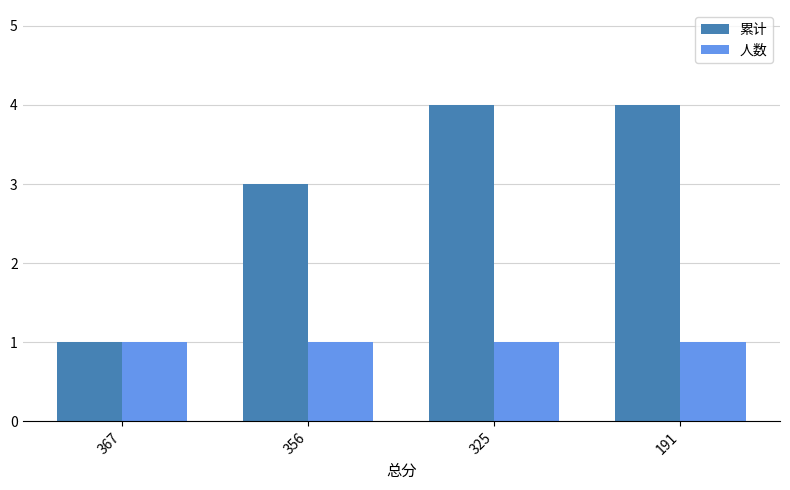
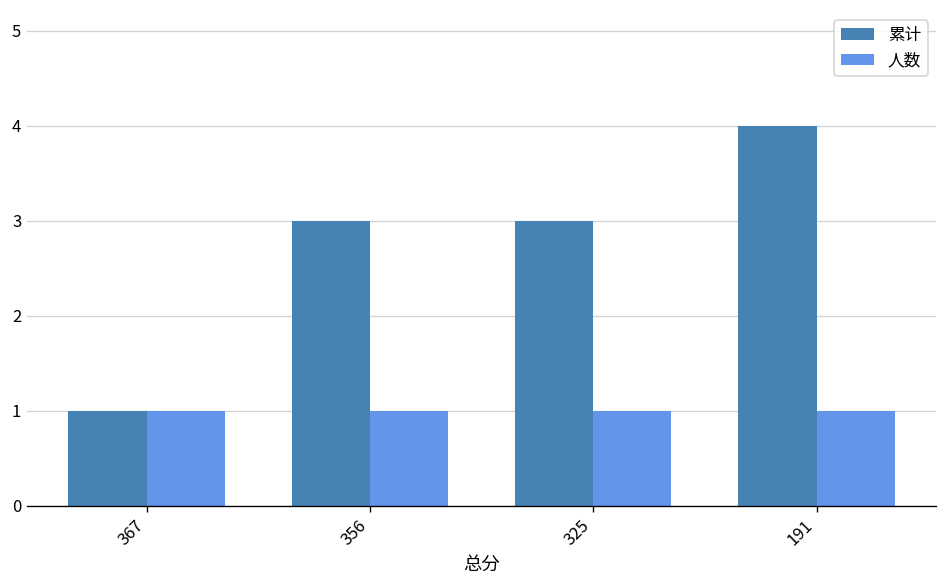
累计, 325: 4 -> 3
